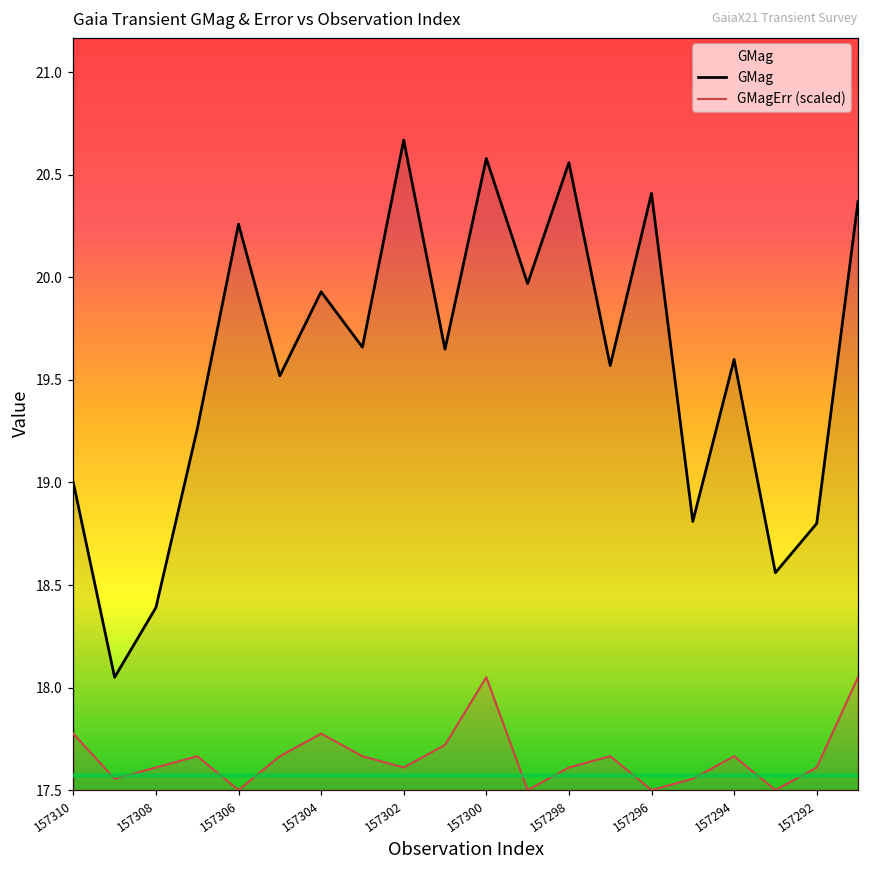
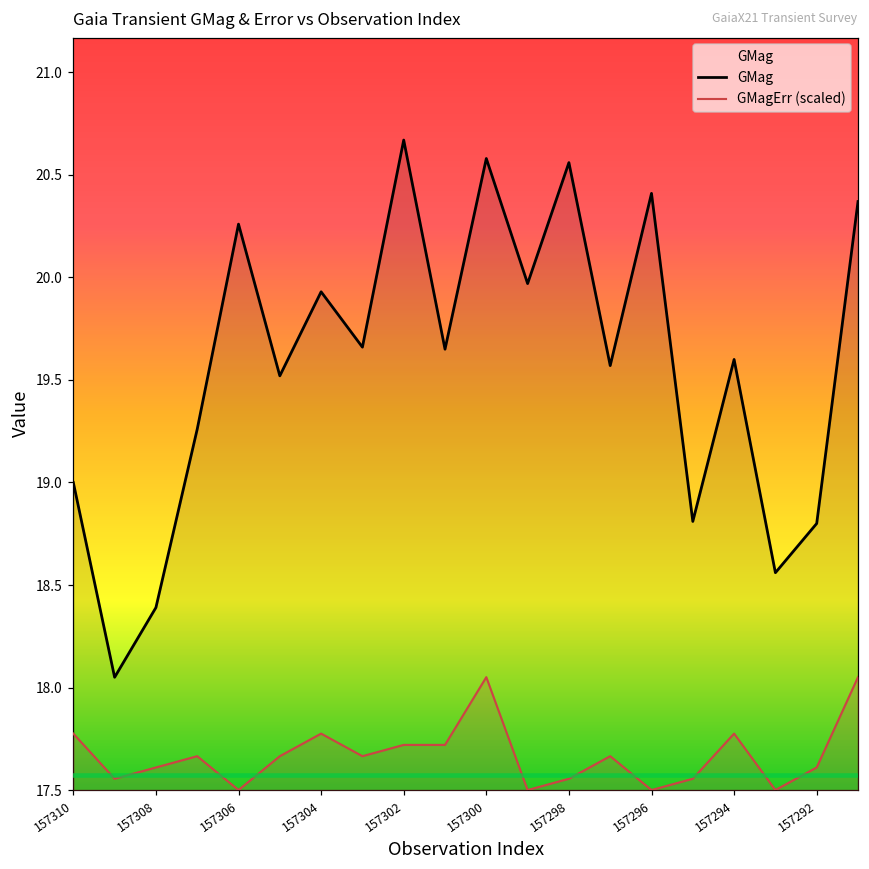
GMagErr (scaled), 157302: 17.61 -> 17.72
GMagErr (scaled), 157298: 17.61 -> 17.56
GMagErr (scaled), 157294: 17.67 -> 17.78
